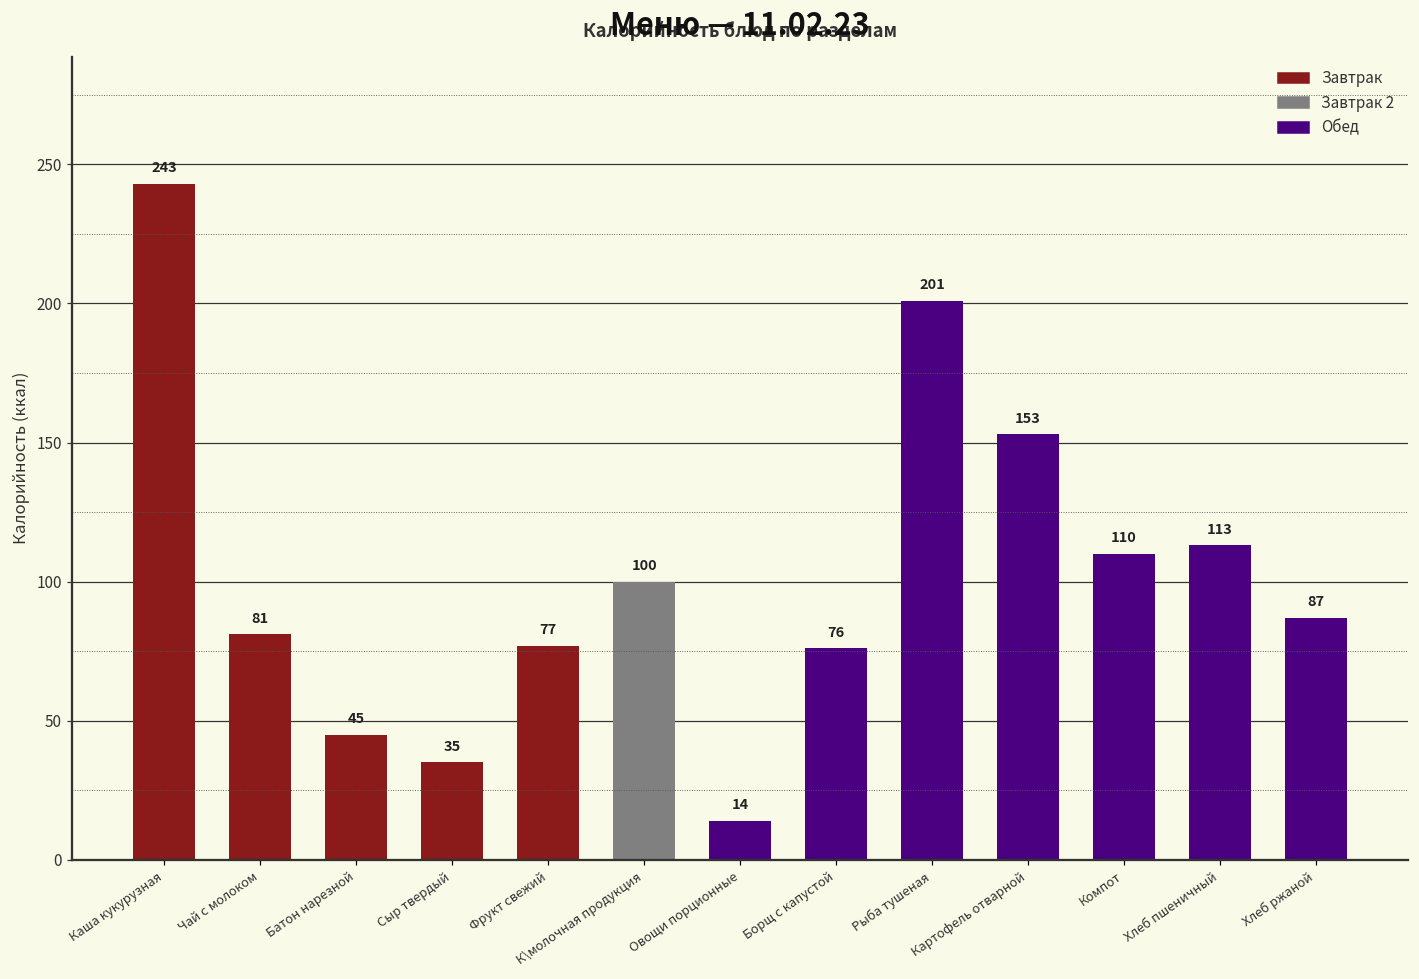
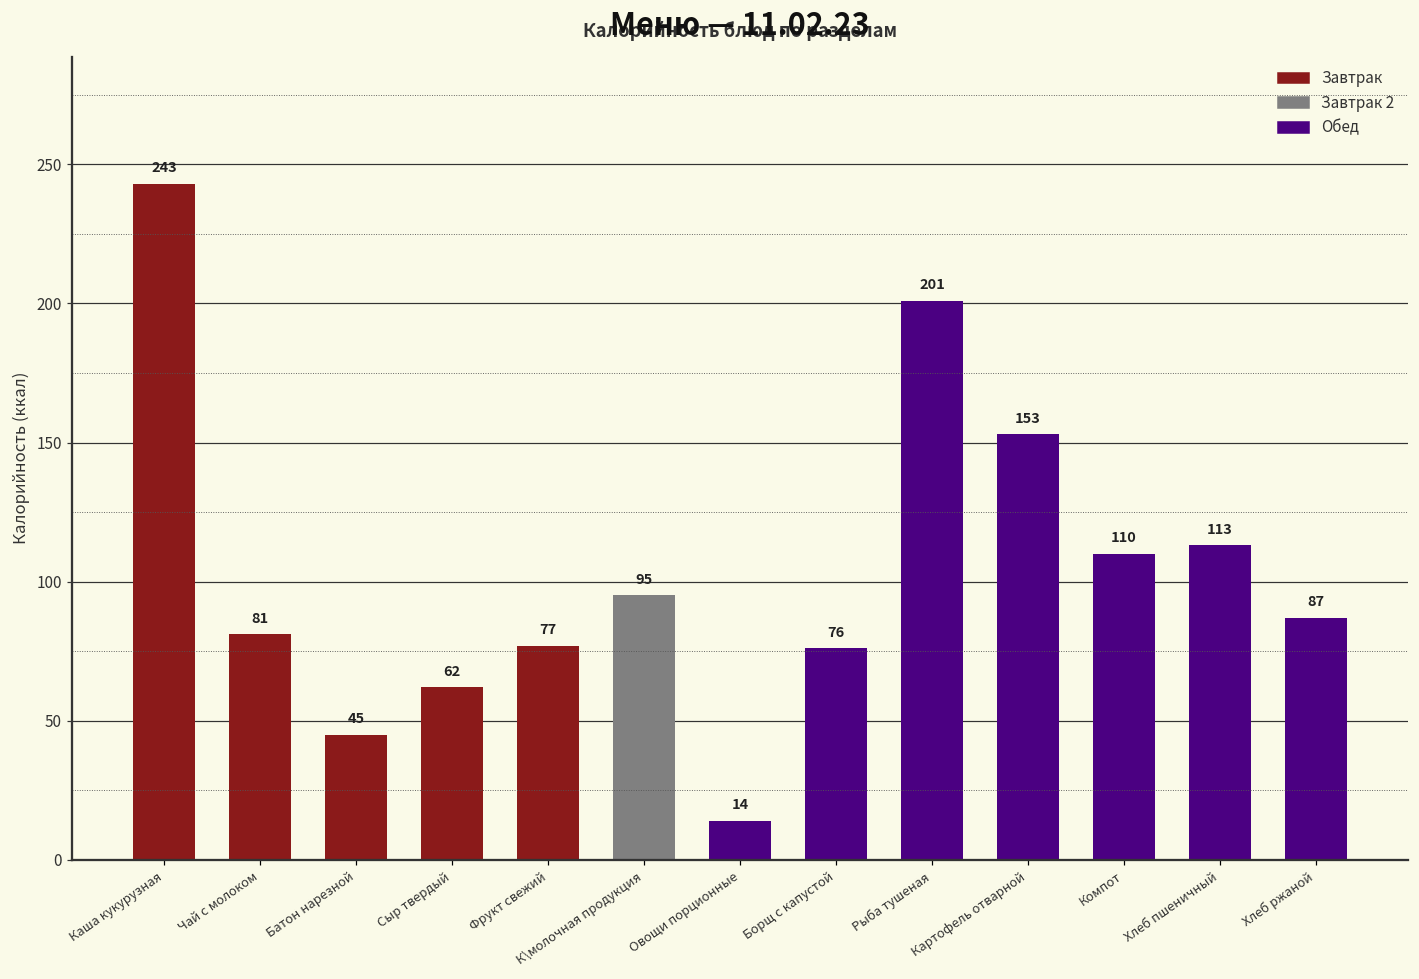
Сыр твердый: 35 -> 62
К\молочная продукция: 100 -> 95
